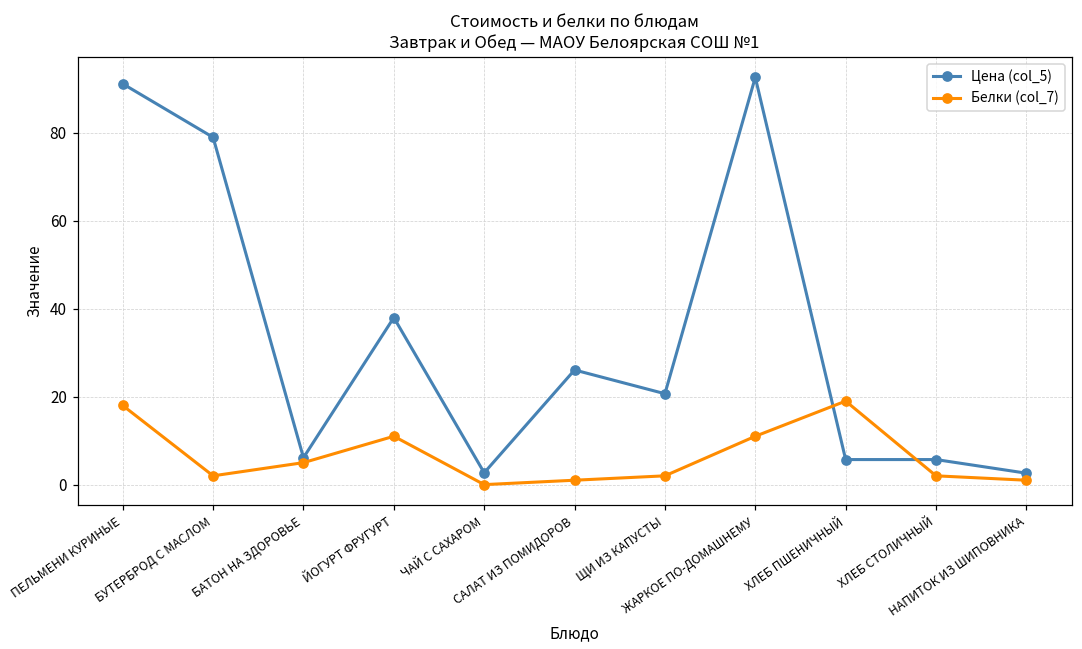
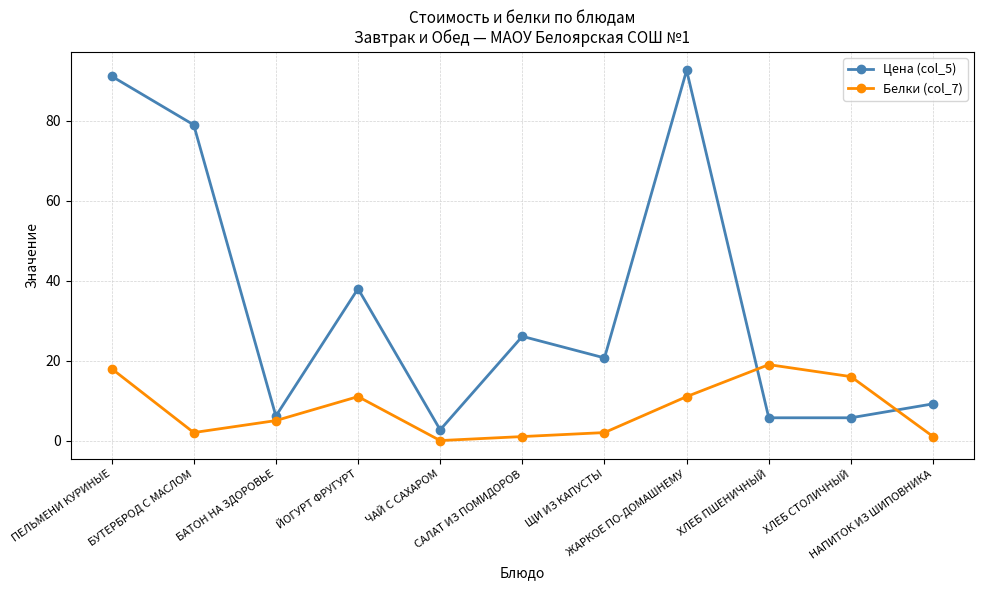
Белки (col_7), ХЛЕБ СТОЛИЧНЫЙ: 2 -> 16
Цена (col_5), НАПИТОК ИЗ ШИПОВНИКА: 3 -> 9
